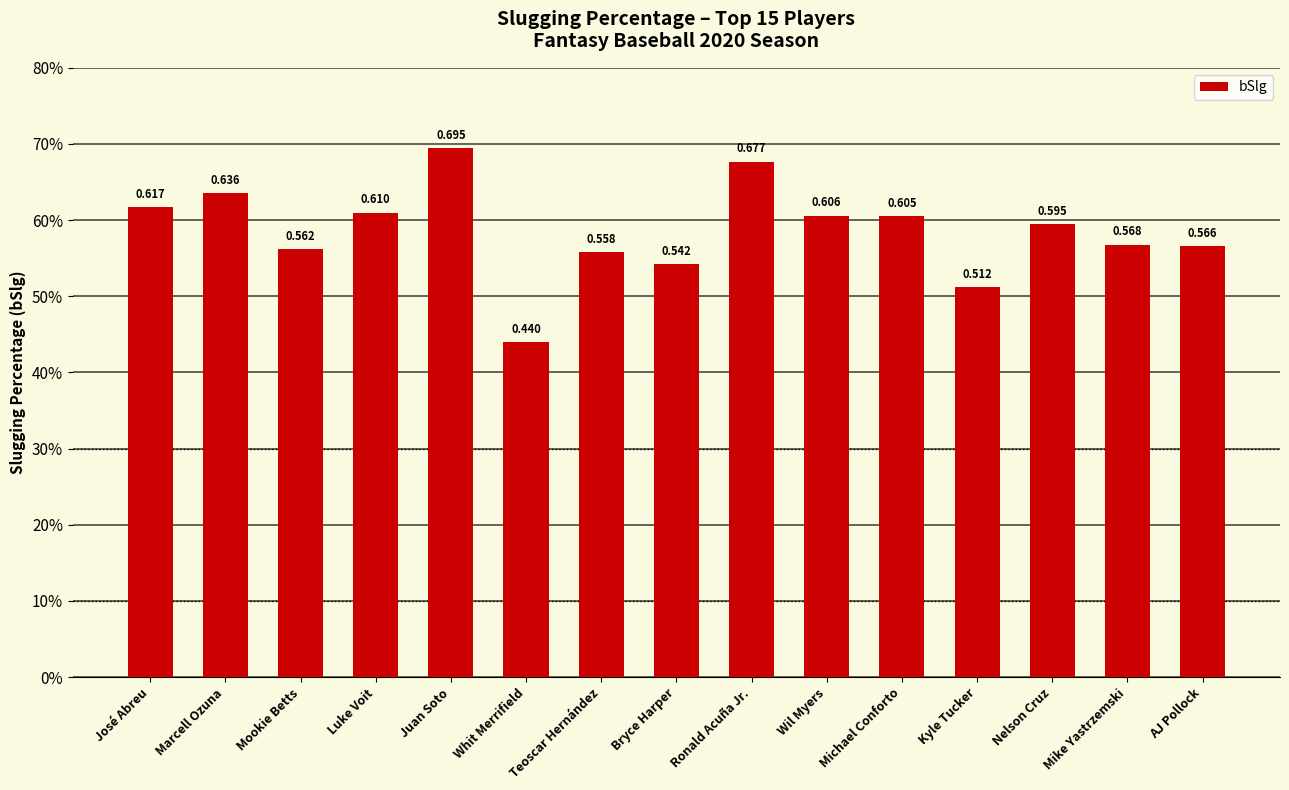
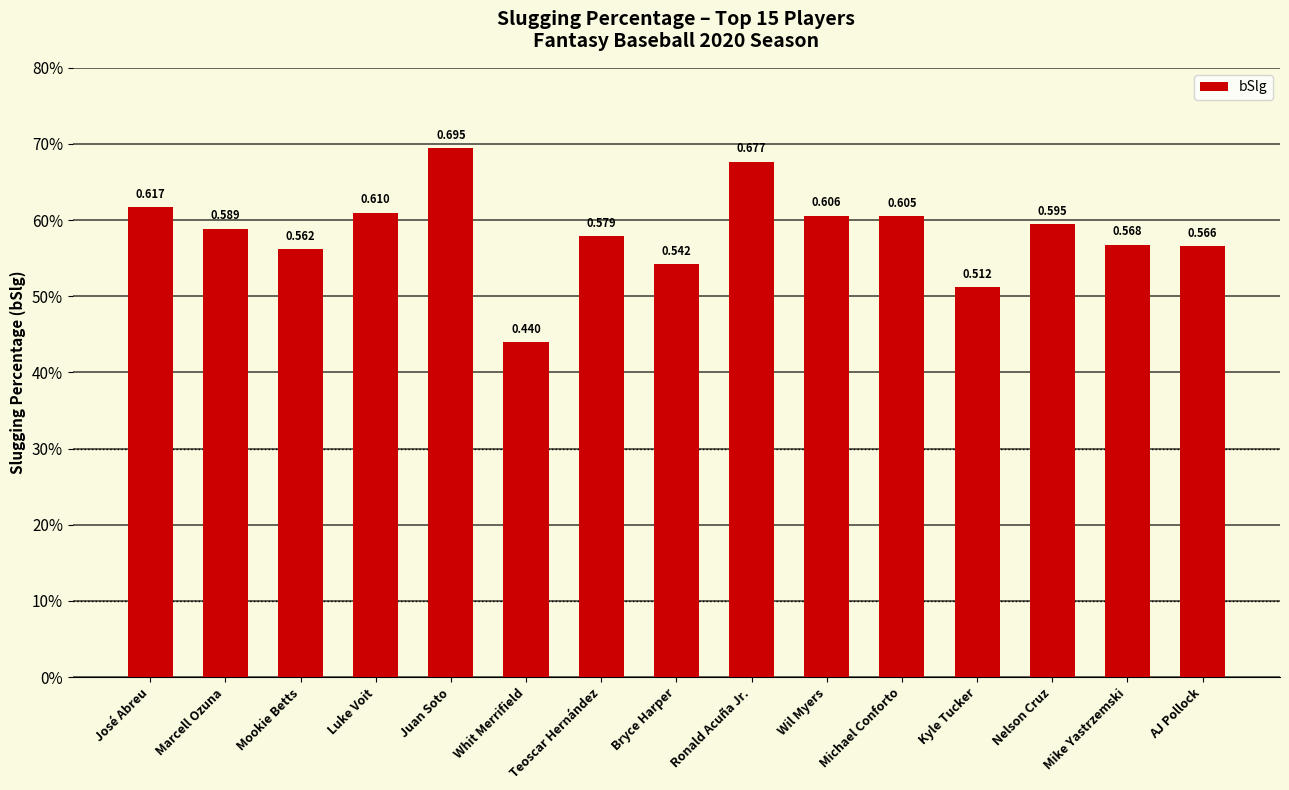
Marcell Ozuna: 0.636 -> 0.589
Teoscar Hernández: 0.558 -> 0.579
